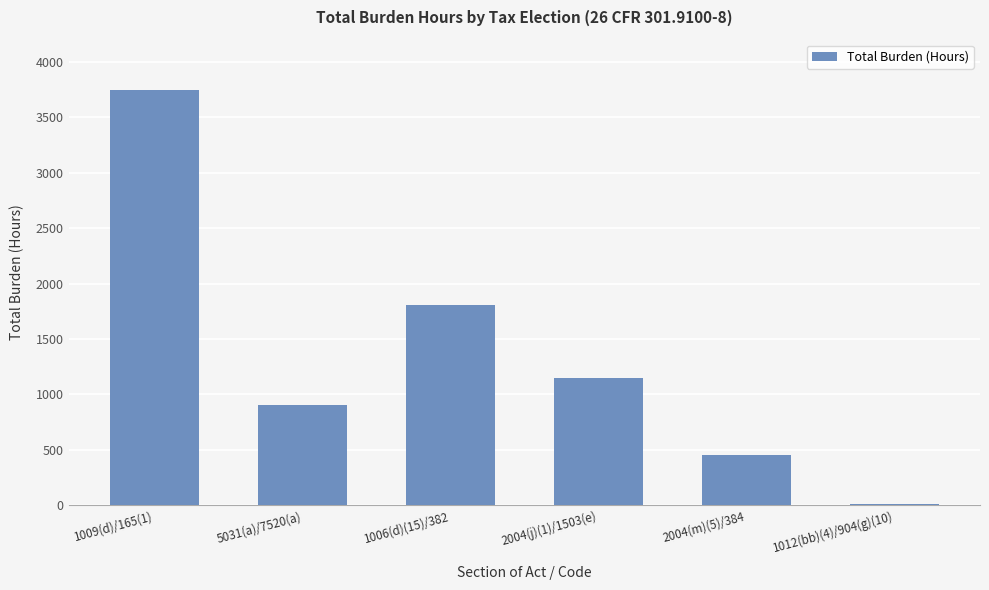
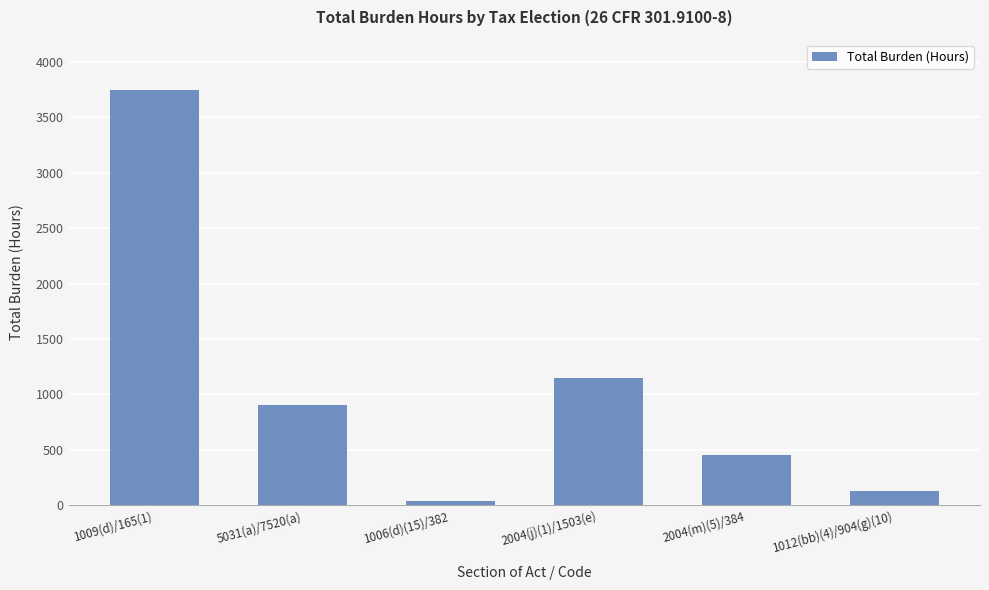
1006(d)(15)/382: 1810 -> 40
1012(bb)(4)/904(g)(10): 10 -> 130
